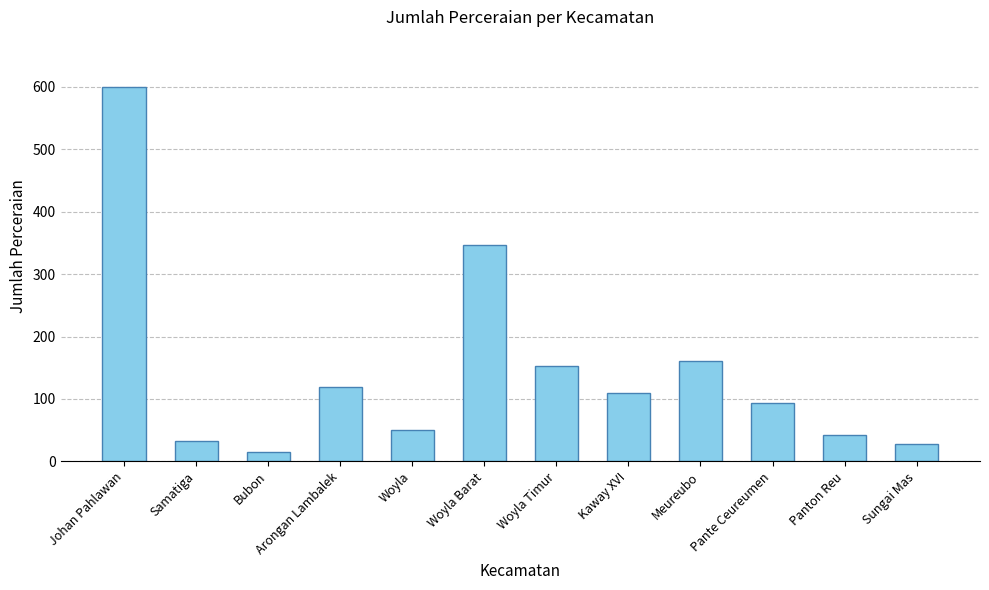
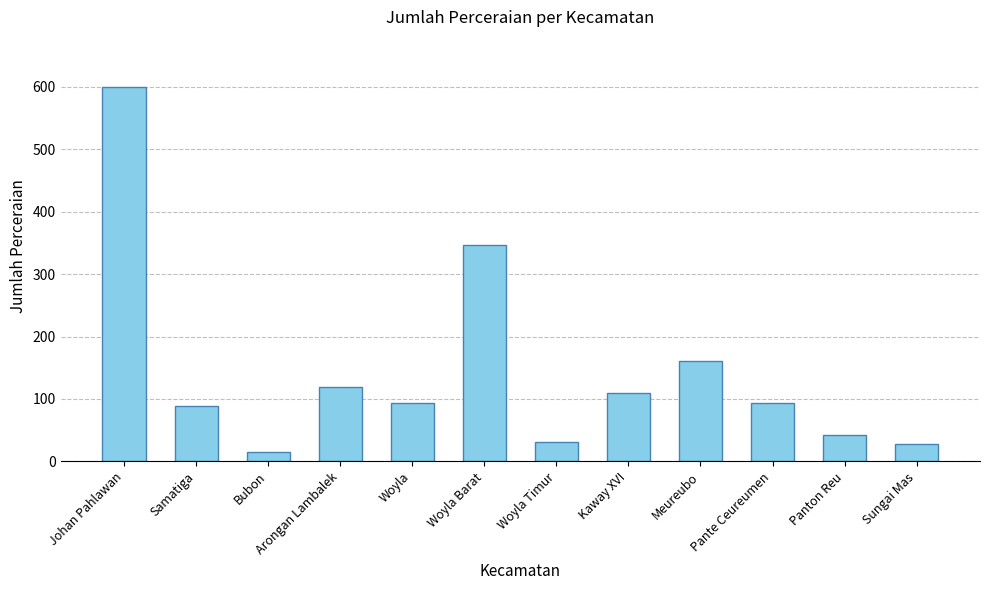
Samatiga: 30 -> 90
Woyla: 50 -> 90
Woyla Timur: 150 -> 30
